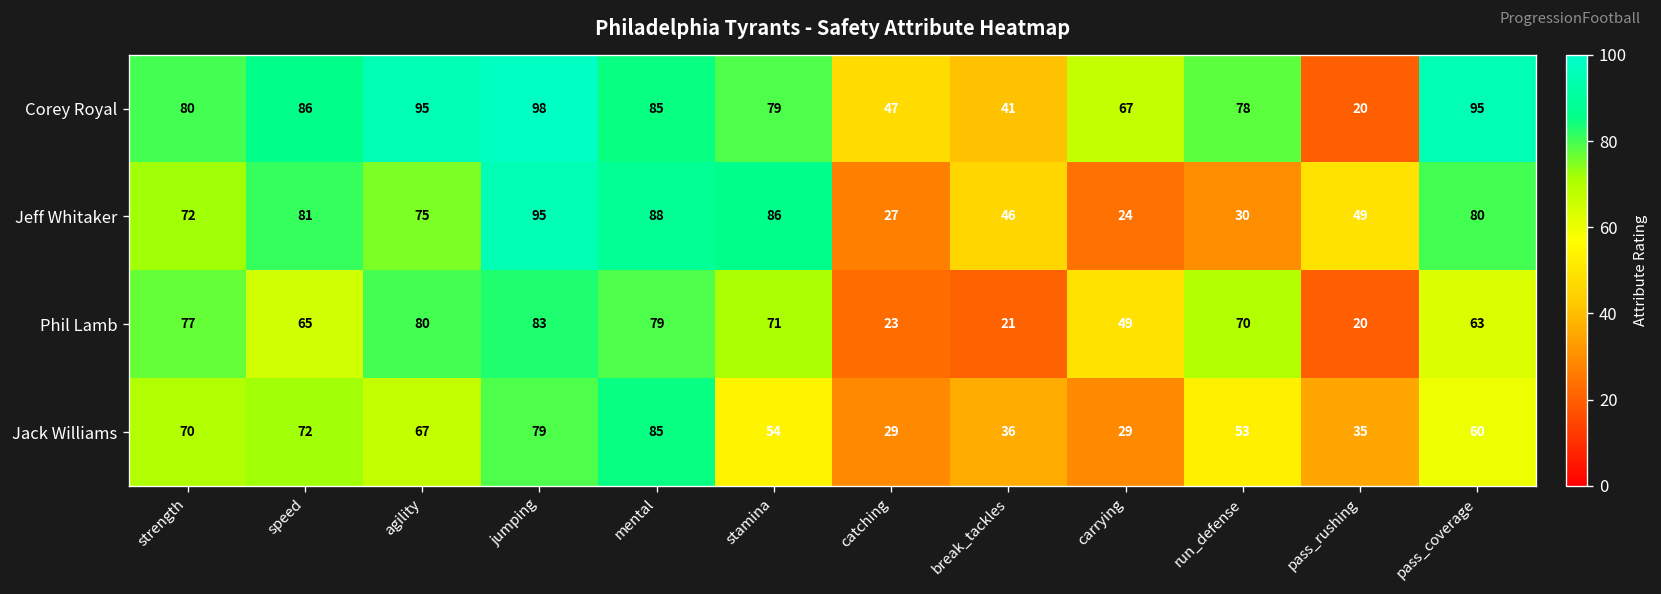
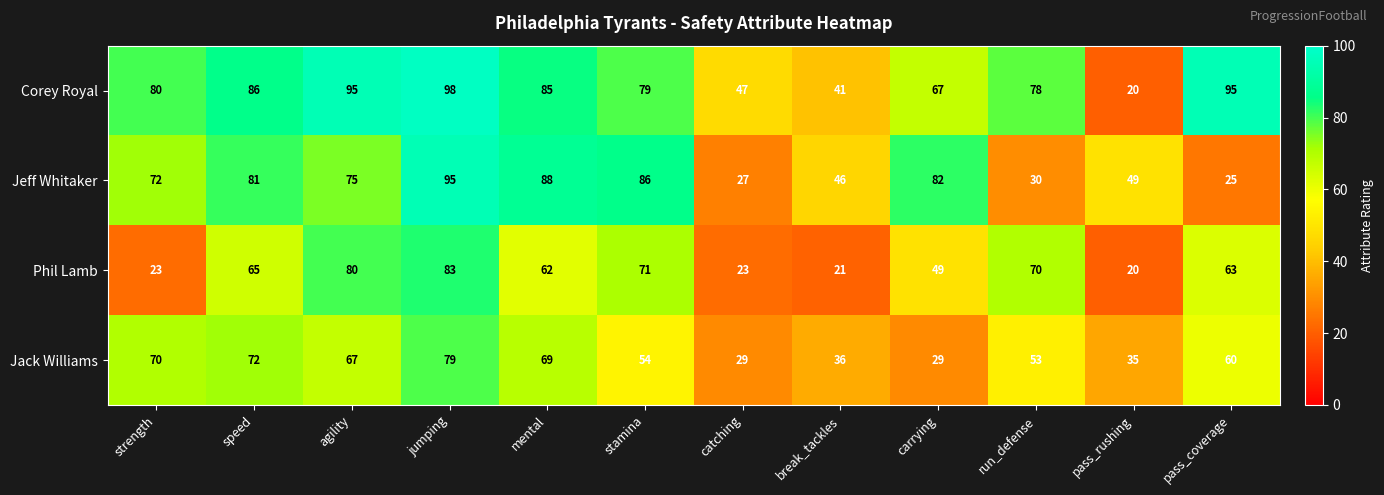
Jeff Whitaker, carrying: 24 -> 82
Jeff Whitaker, pass_coverage: 80 -> 25
Phil Lamb, strength: 77 -> 23
Phil Lamb, mental: 79 -> 62
Jack Williams, mental: 85 -> 69
